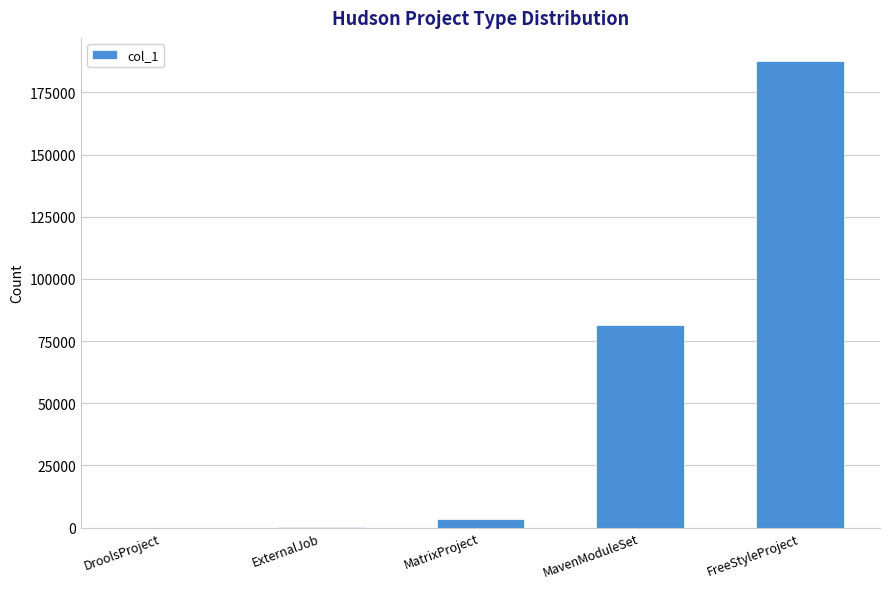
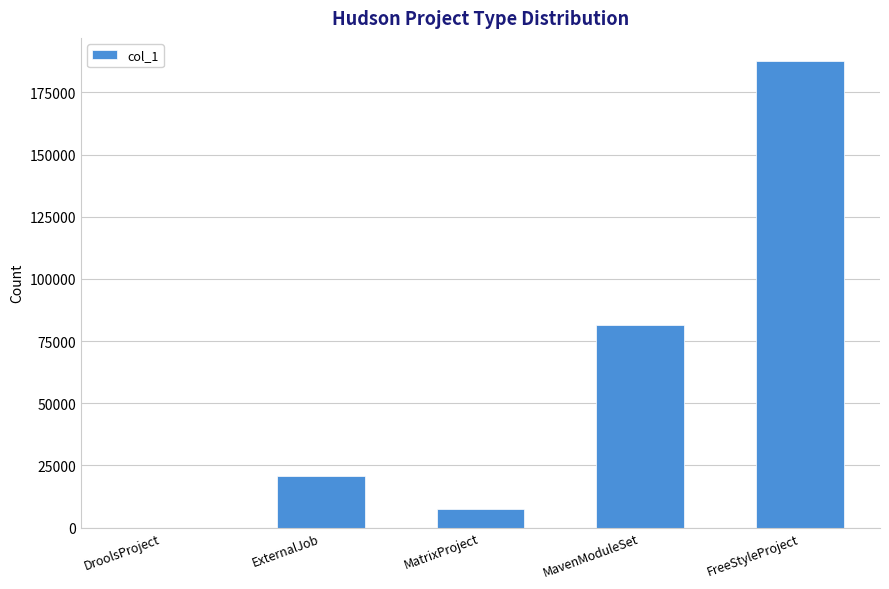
ExternalJob: 0 -> 21000
MatrixProject: 4000 -> 8000
